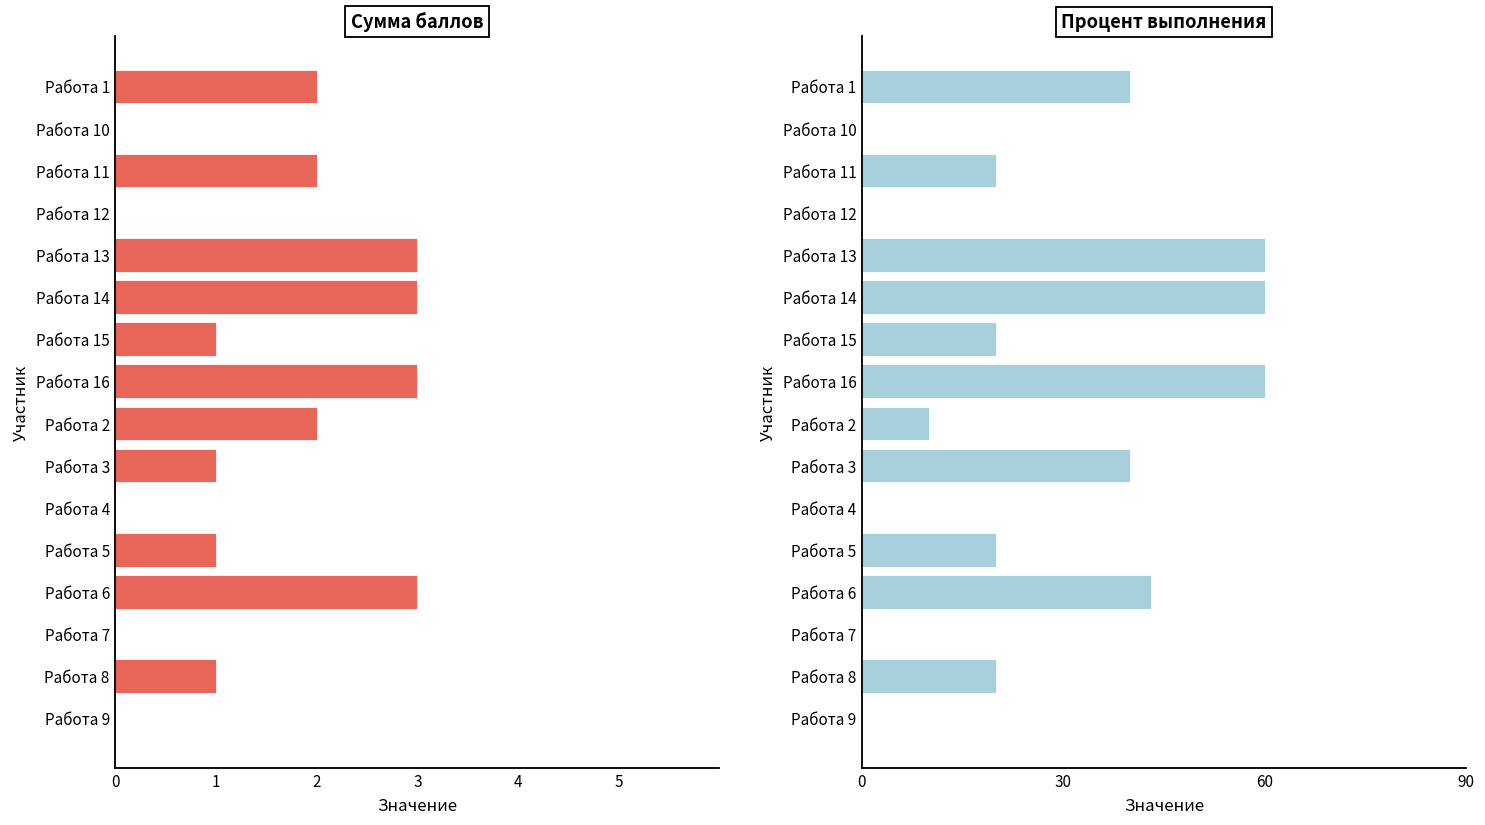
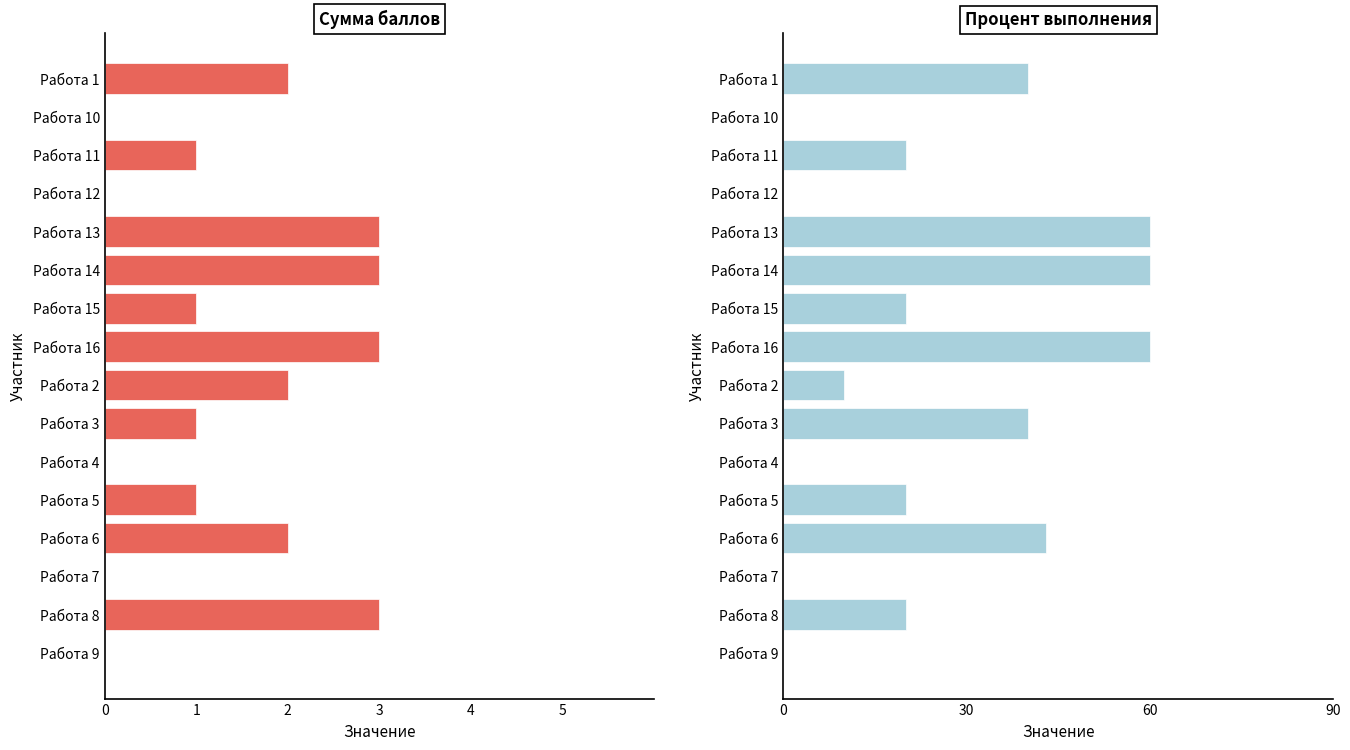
Сумма баллов, Работа 11: 2 -> 1
Сумма баллов, Работа 6: 3 -> 2
Сумма баллов, Работа 8: 1 -> 3
